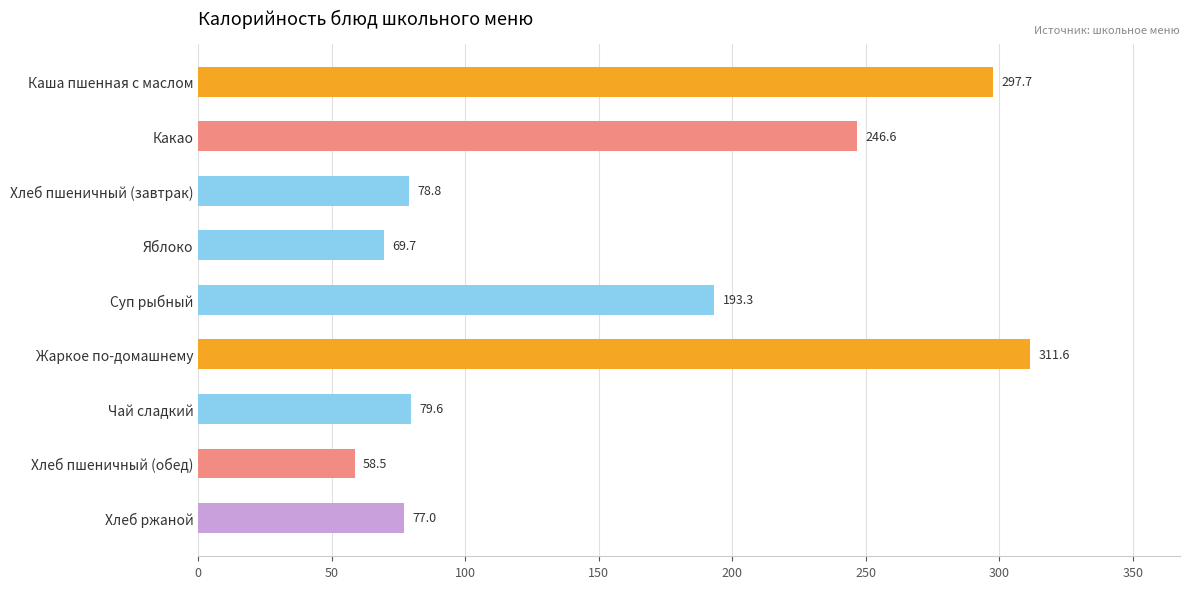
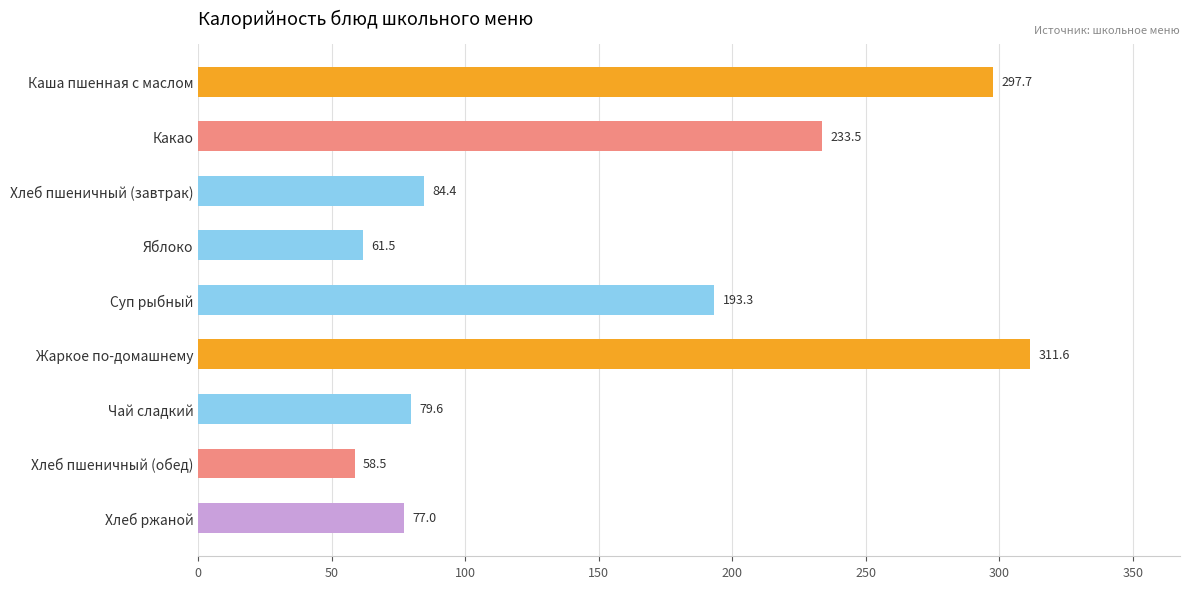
Какао: 246.6 -> 233.5
Хлеб пшеничный (завтрак): 78.8 -> 84.4
Яблоко: 69.7 -> 61.5
